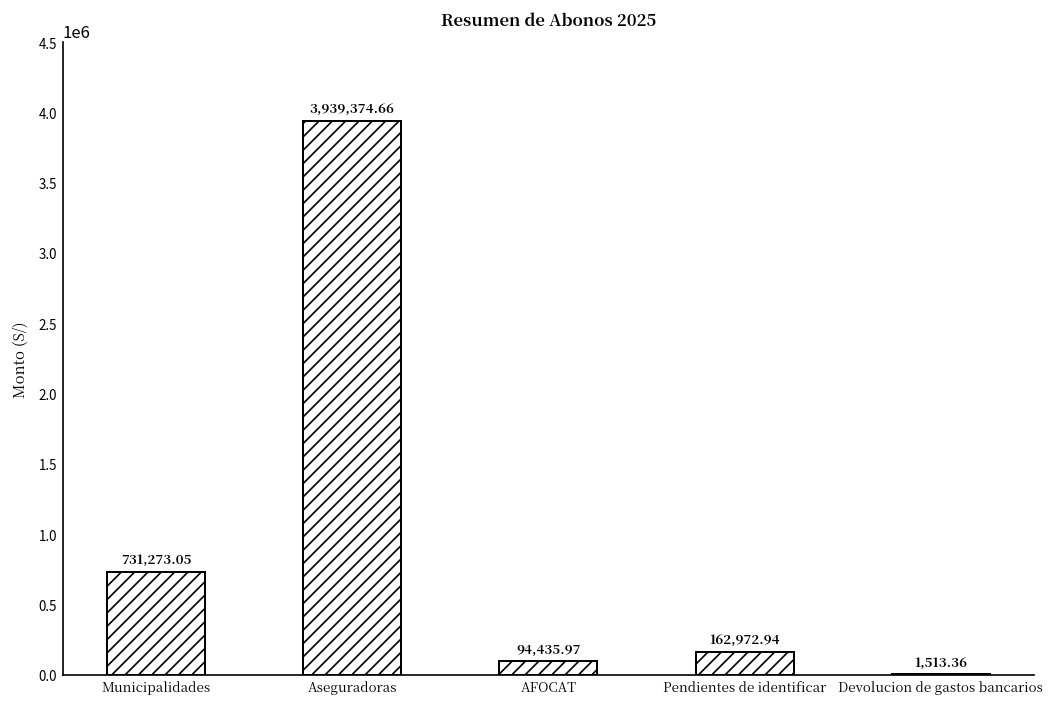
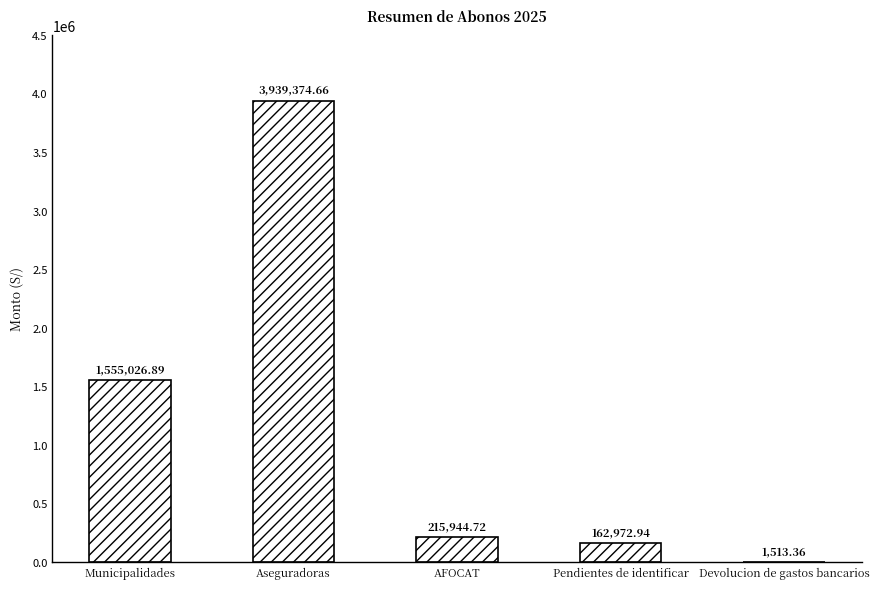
Municipalidades: 731,273.05 -> 1,555,026.89
AFOCAT: 94,435.97 -> 215,944.72
